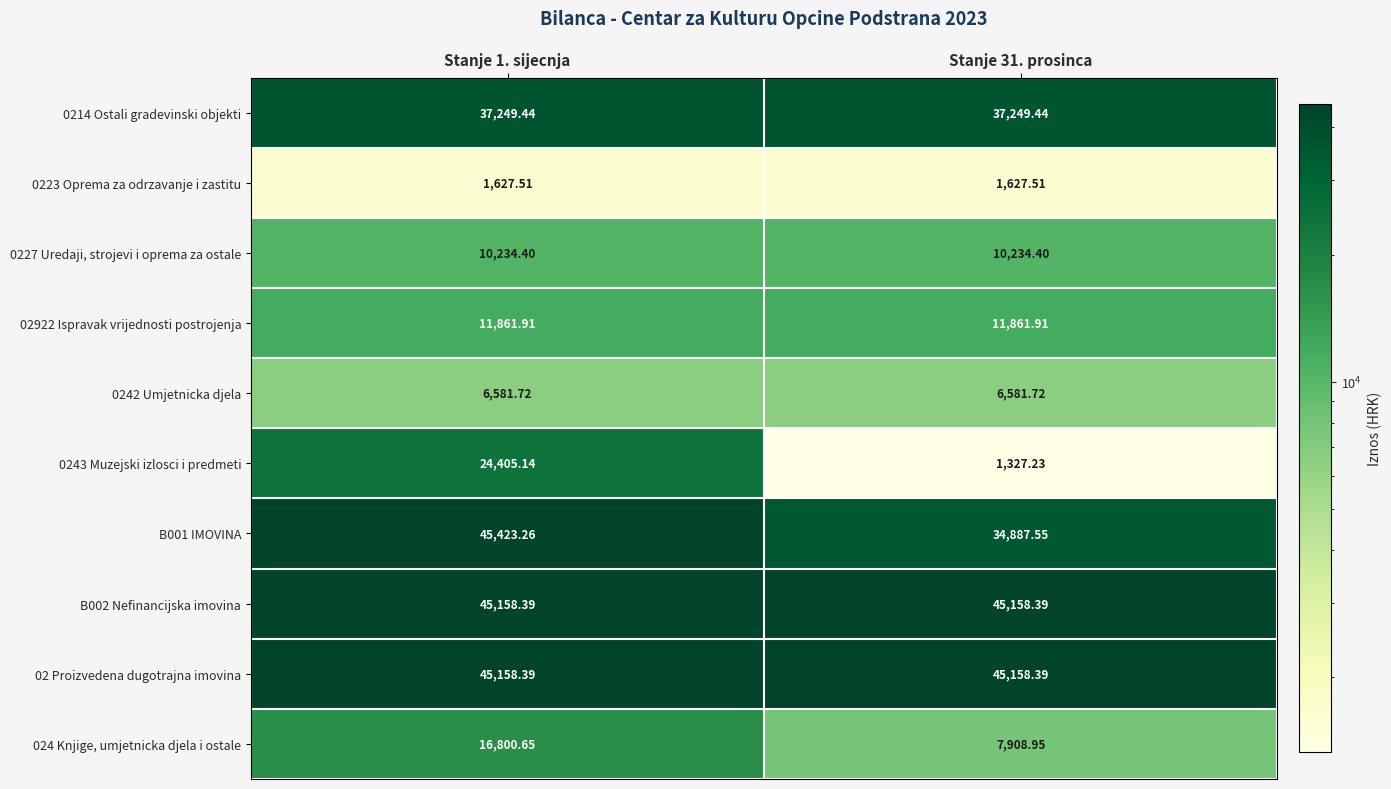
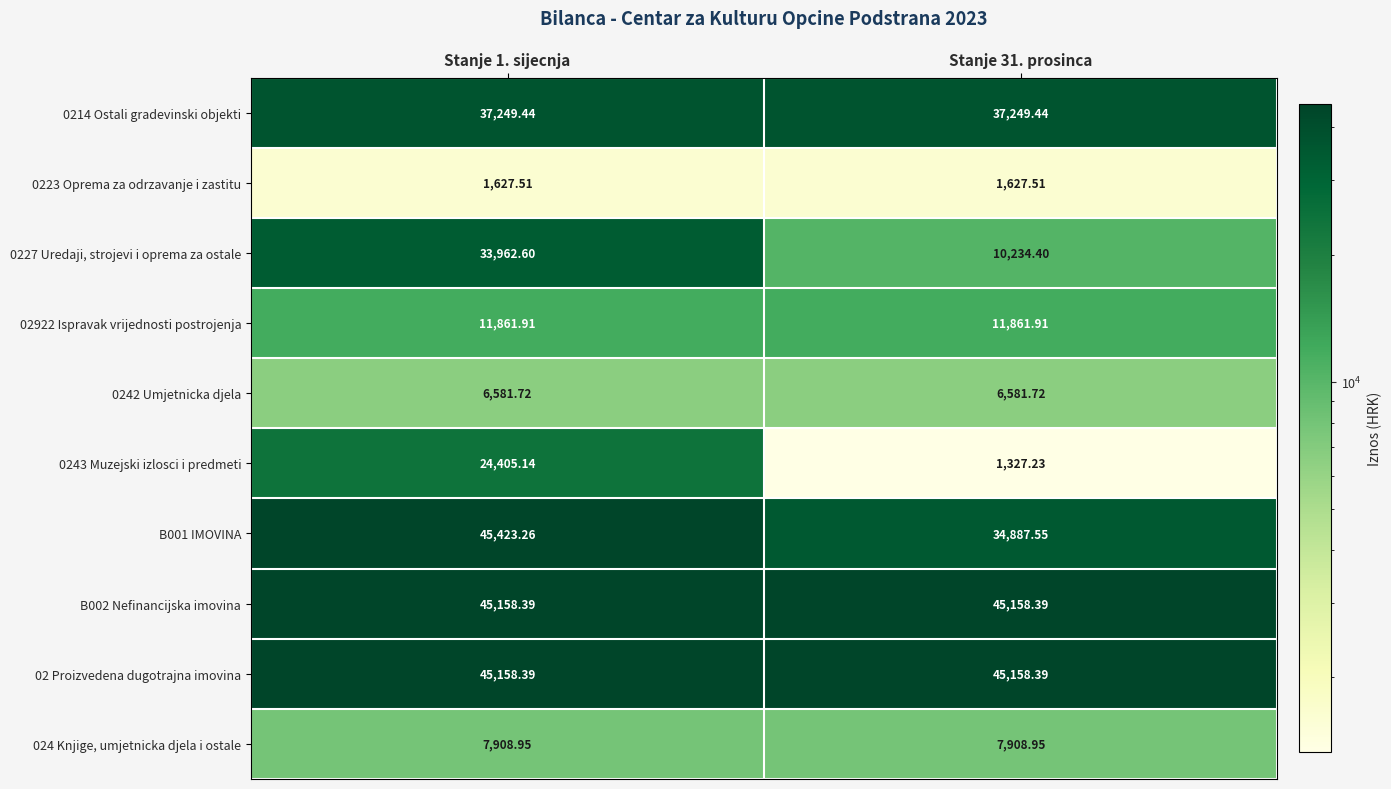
0227 Uredaji, strojevi i oprema za ostale, Stanje 1. sijecnja: 10,234.40 -> 33,962.60
024 Knjige, umjetnicka djela i ostale, Stanje 1. sijecnja: 16,800.65 -> 7,908.95
